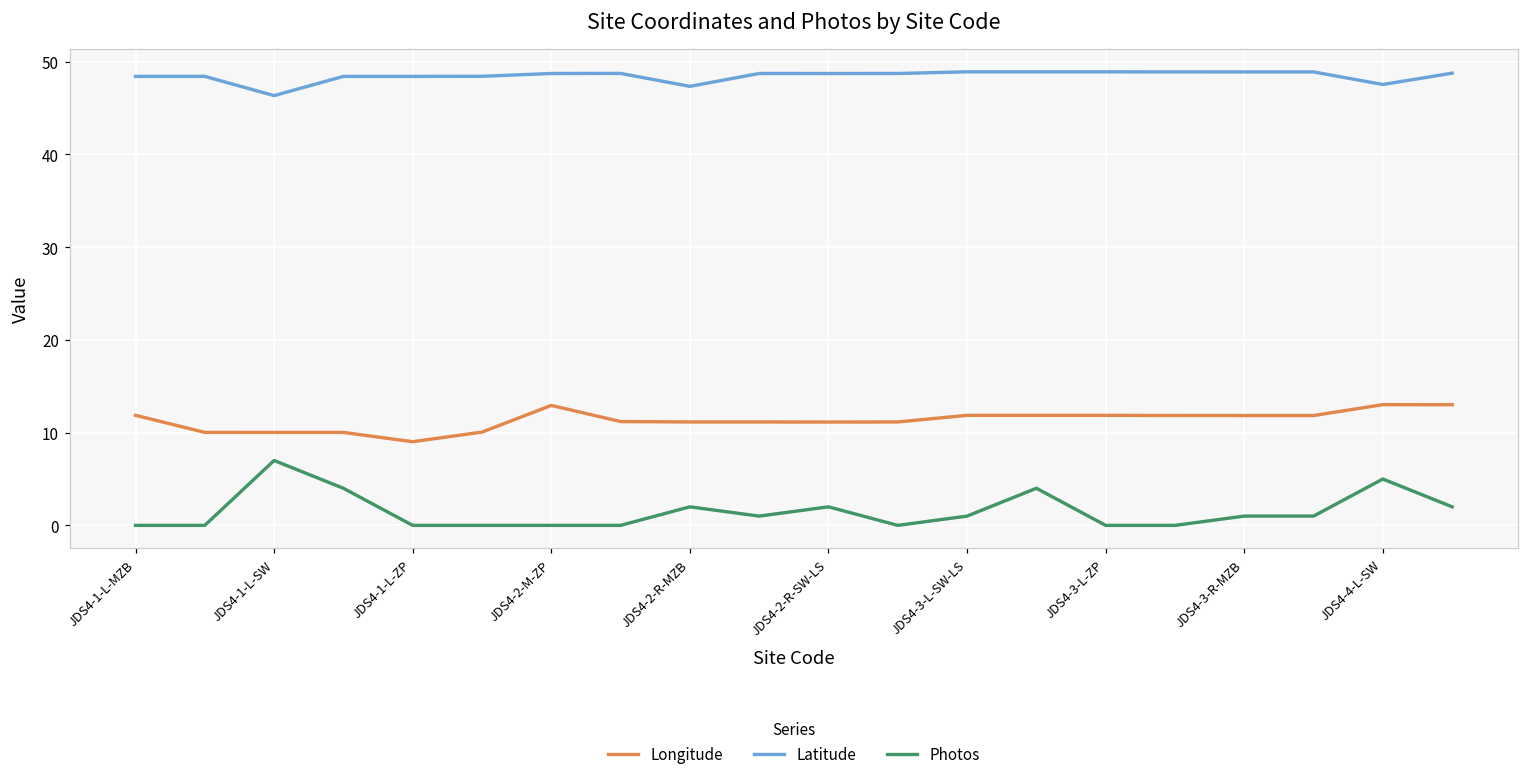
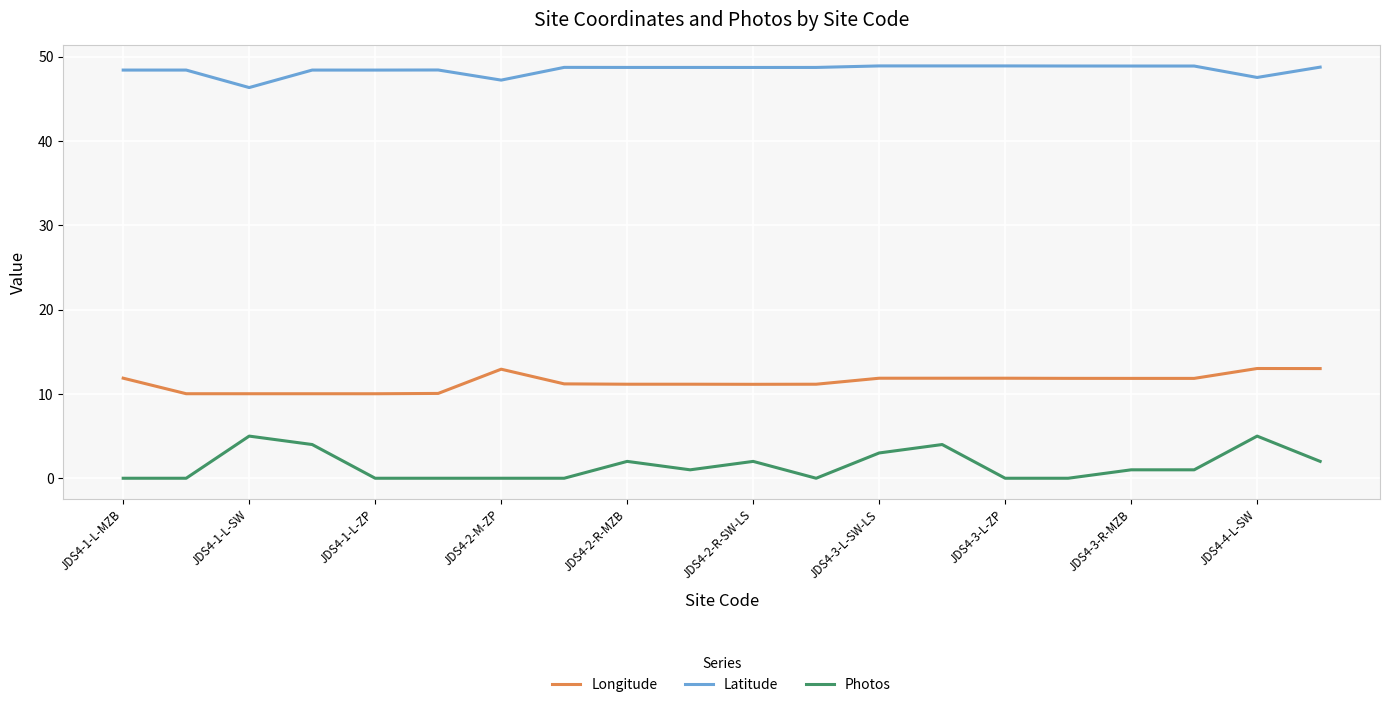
Photos, JDS4-1-L-SW: 7 -> 5
Longitude, JDS4-1-L-ZP: 9 -> 10
Latitude, JDS4-2-M-ZP: 49 -> 47
Latitude, JDS4-2-R-MZB: 47 -> 49
Photos, JDS4-3-L-SW-LS: 1 -> 3
